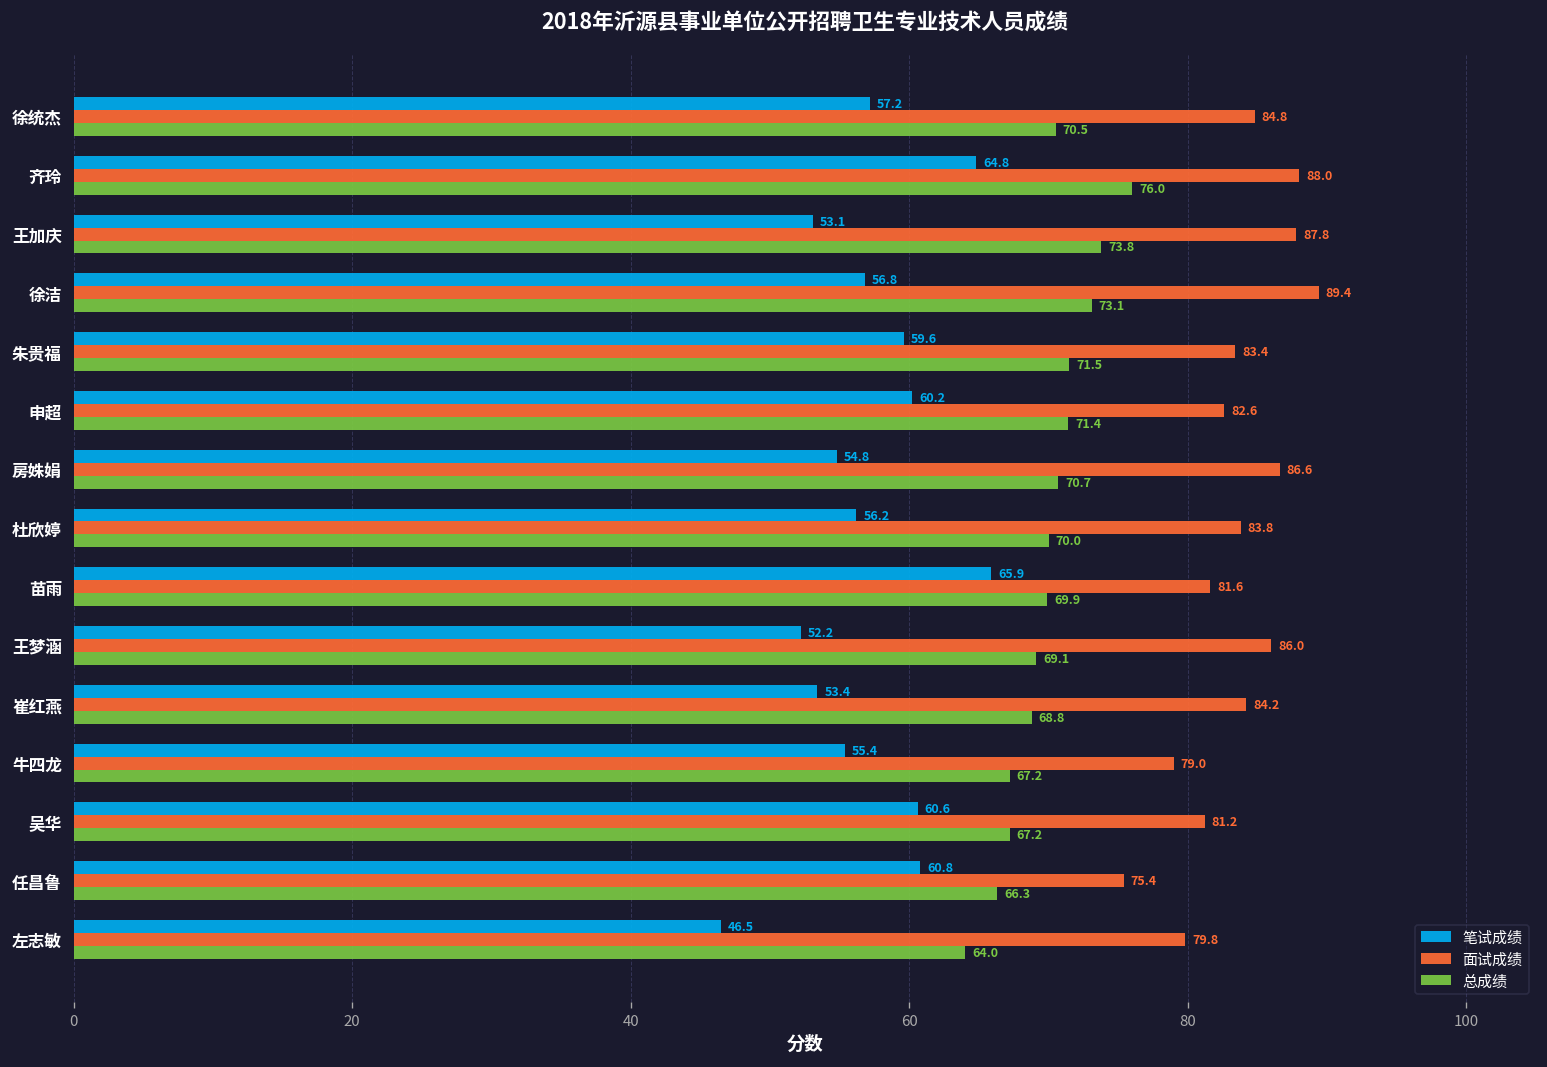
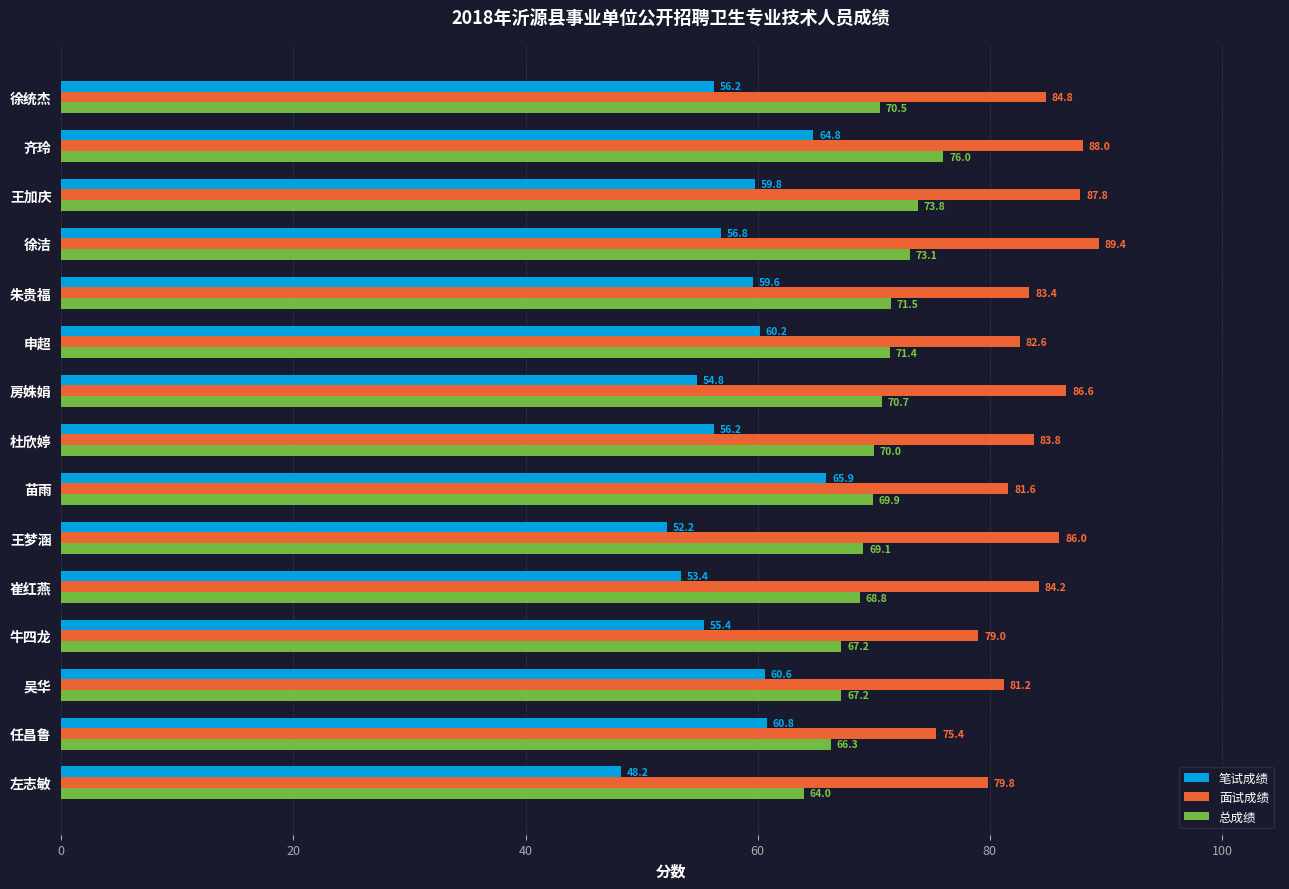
笔试成绩, 徐统杰: 57.2 -> 56.2
笔试成绩, 王加庆: 53.1 -> 59.8
笔试成绩, 左志敏: 46.5 -> 48.2
